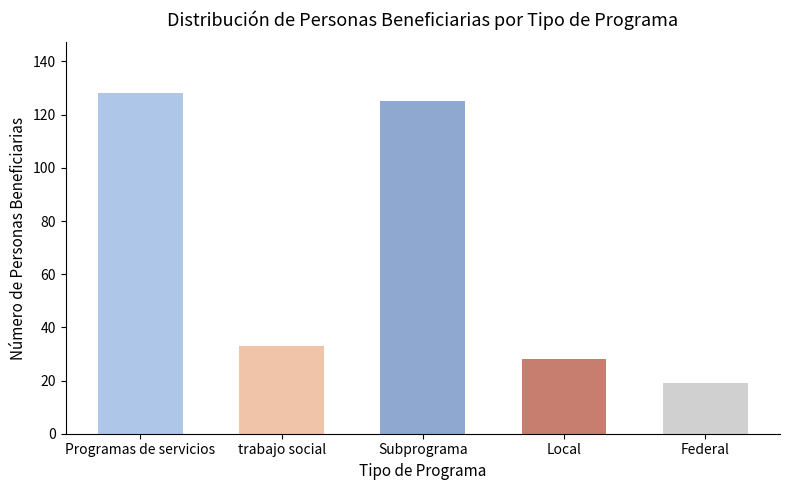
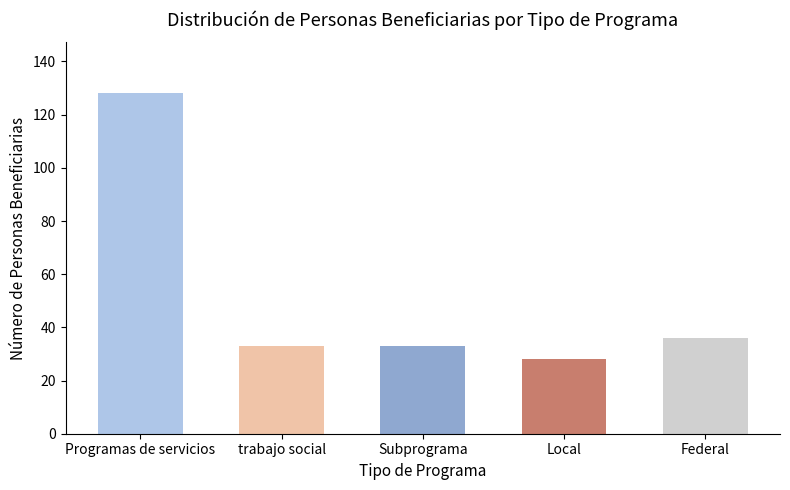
Subprograma: 125 -> 33
Federal: 19 -> 36
